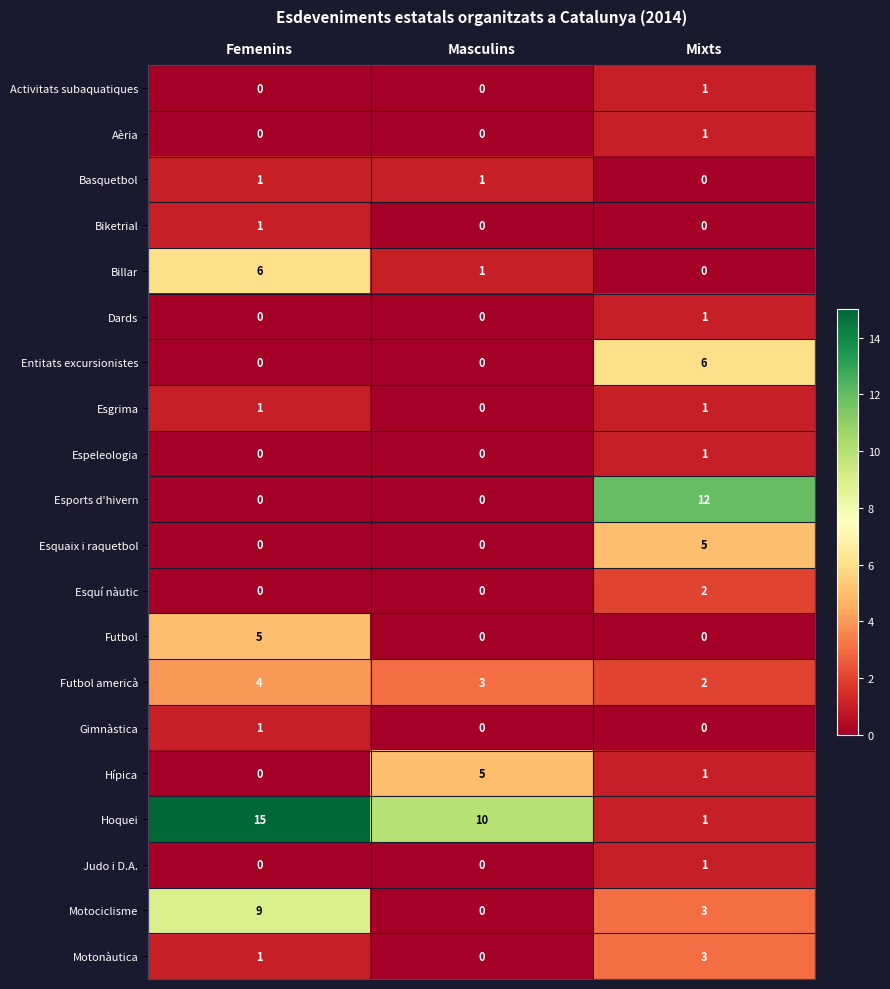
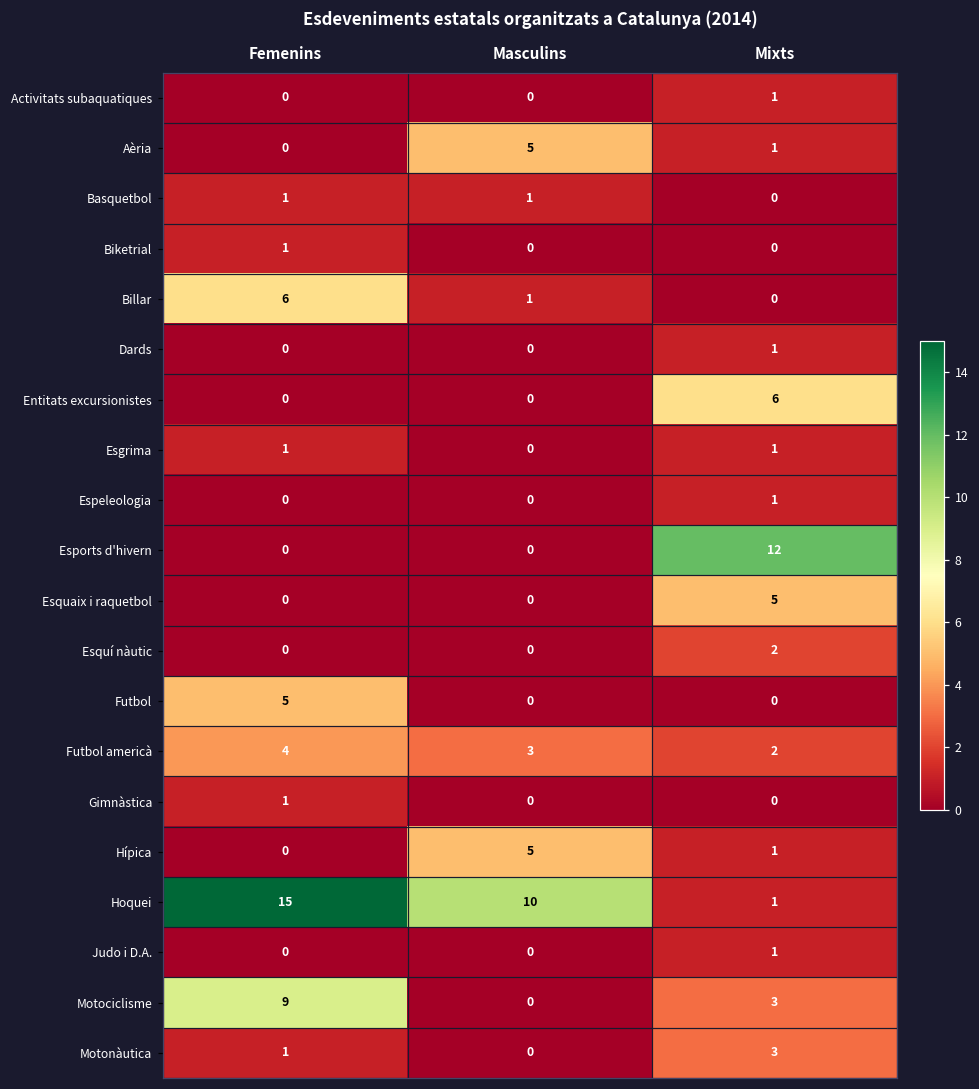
Aèria, Masculins: 0 -> 5
